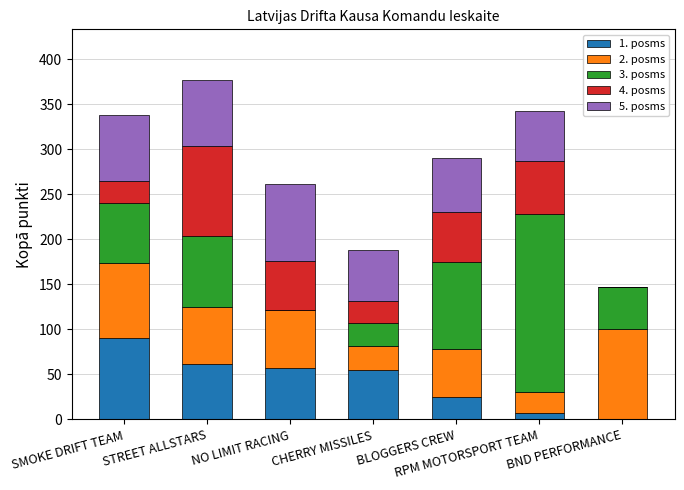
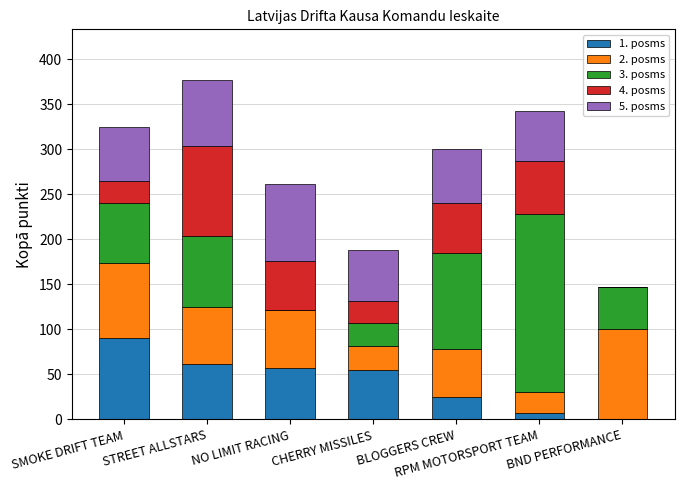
5. posms, SMOKE DRIFT TEAM: 70 -> 60
3. posms, BLOGGERS CREW: 100 -> 110
